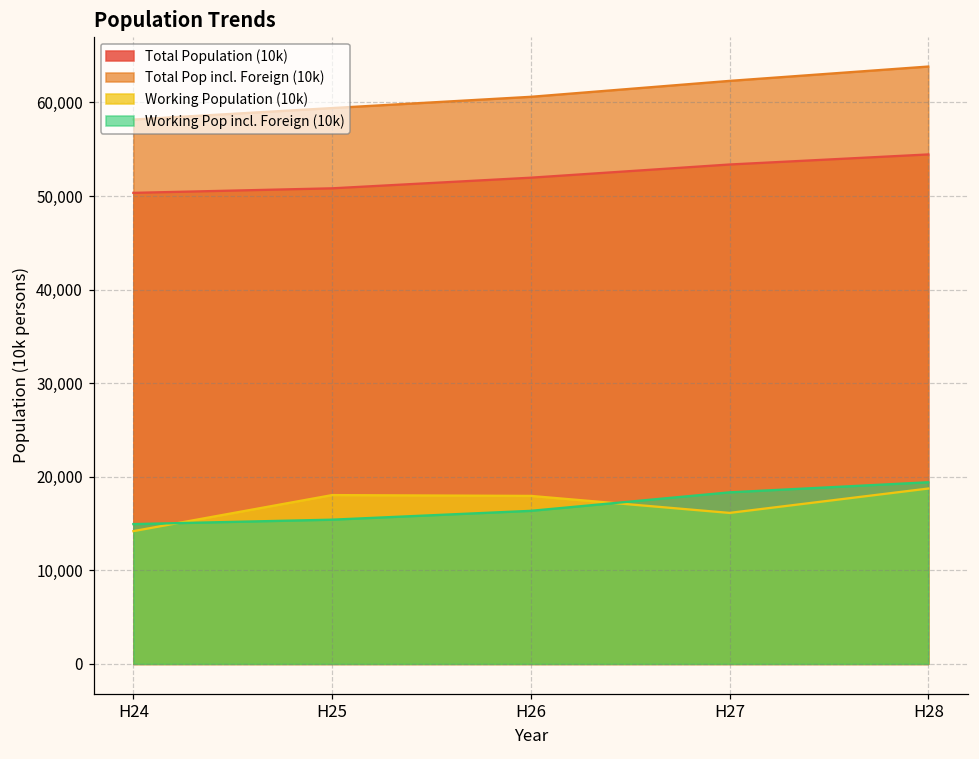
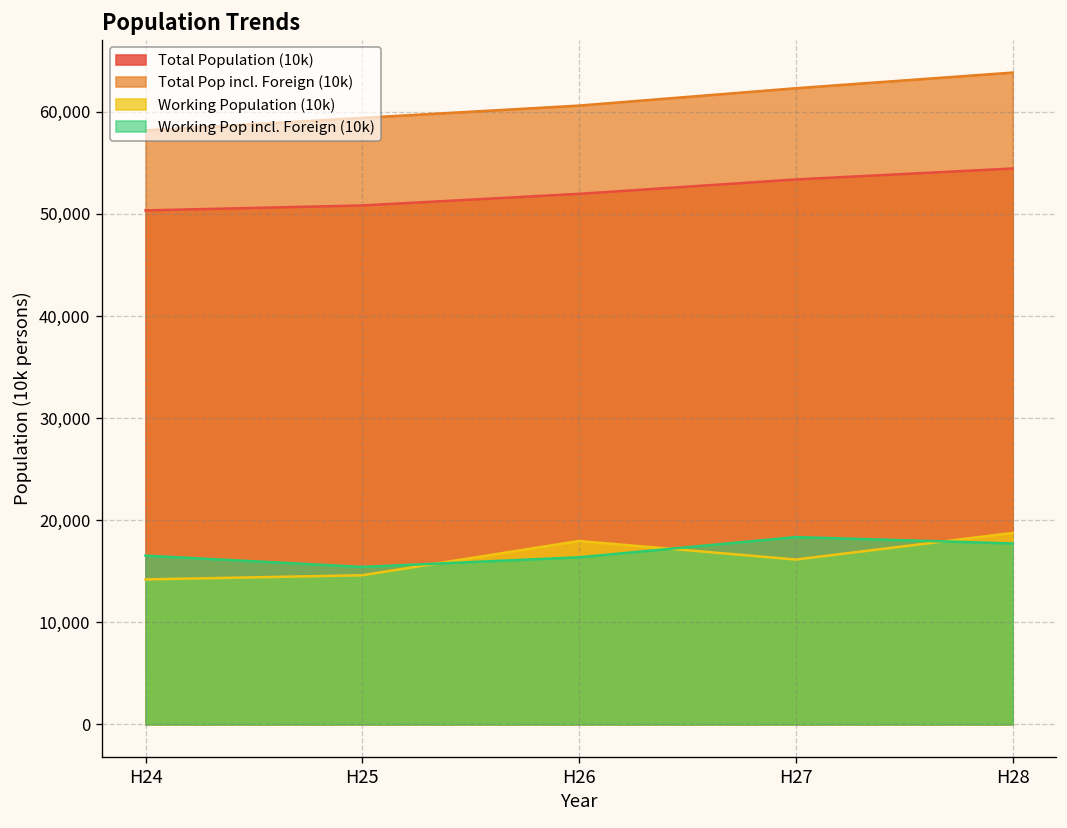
Working Pop incl. Foreign (10k), H24: 15,000 -> 17,000
Working Population (10k), H25: 18,000 -> 15,000
Working Pop incl. Foreign (10k), H28: 19,000 -> 18,000
